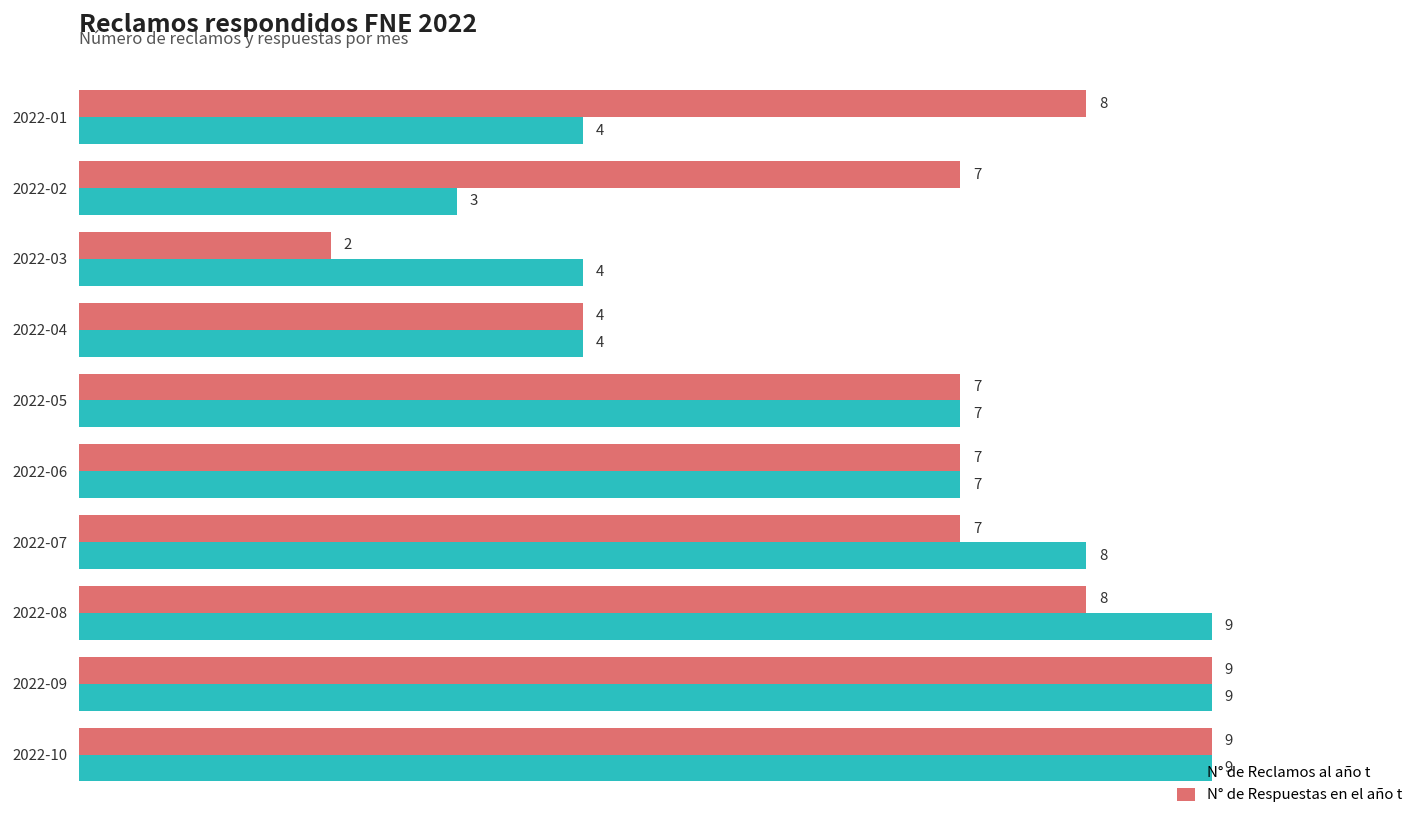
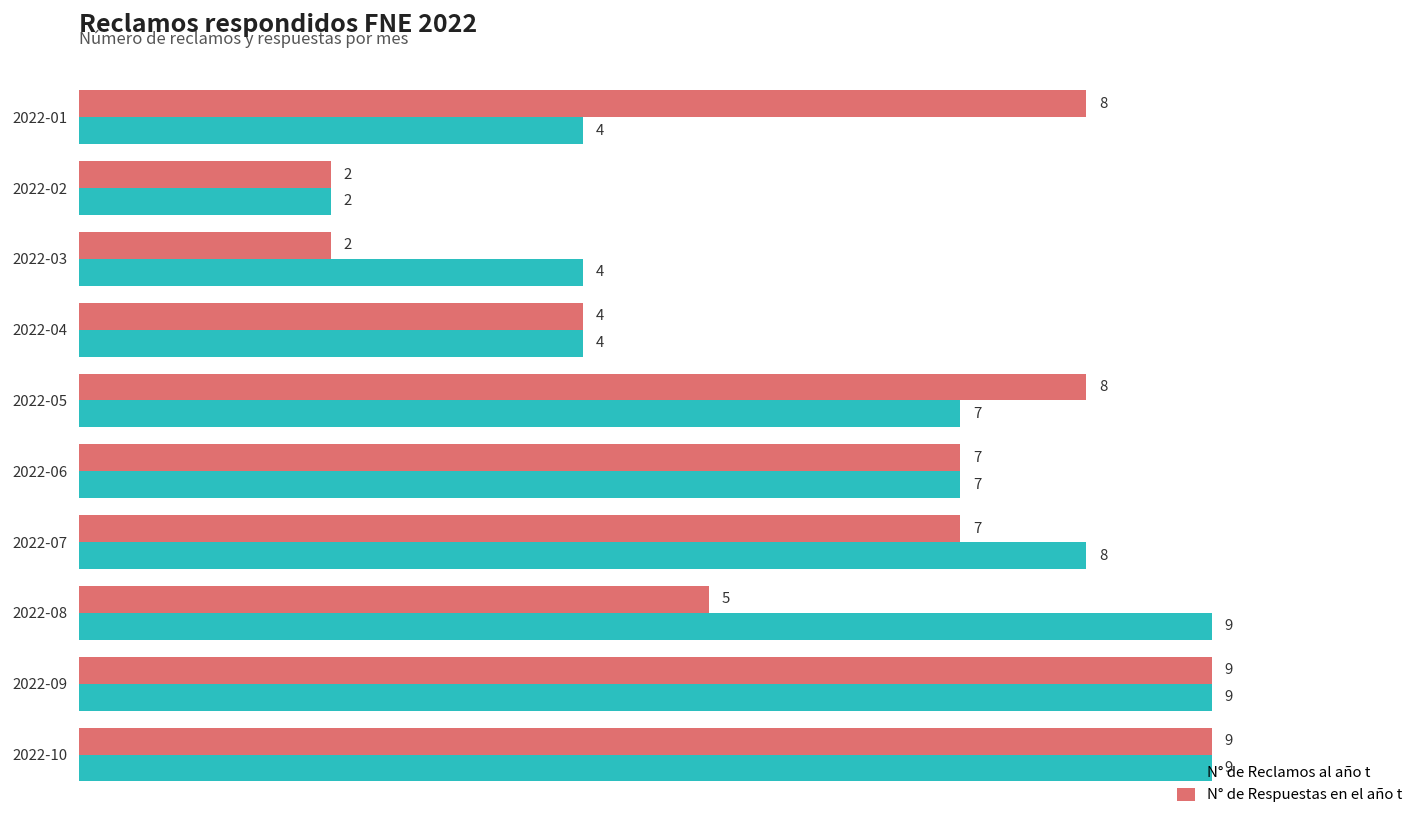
N° de Respuestas en el año t, 2022-02: 7 -> 2
N° de Reclamos al año t, 2022-02: 3 -> 2
N° de Respuestas en el año t, 2022-05: 7 -> 8
N° de Respuestas en el año t, 2022-08: 8 -> 5
